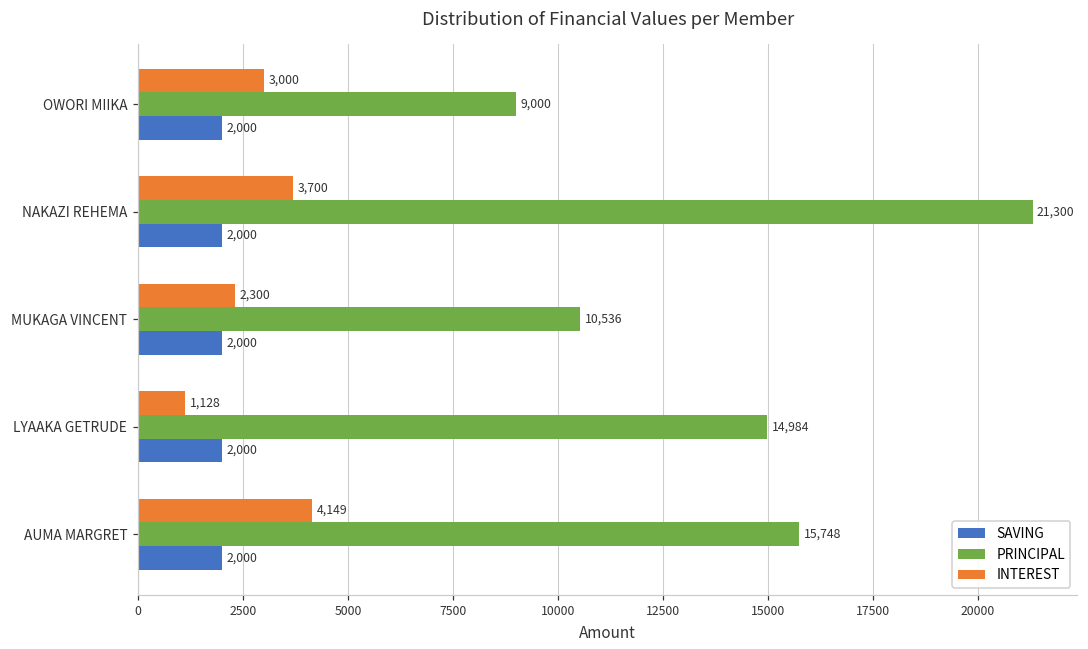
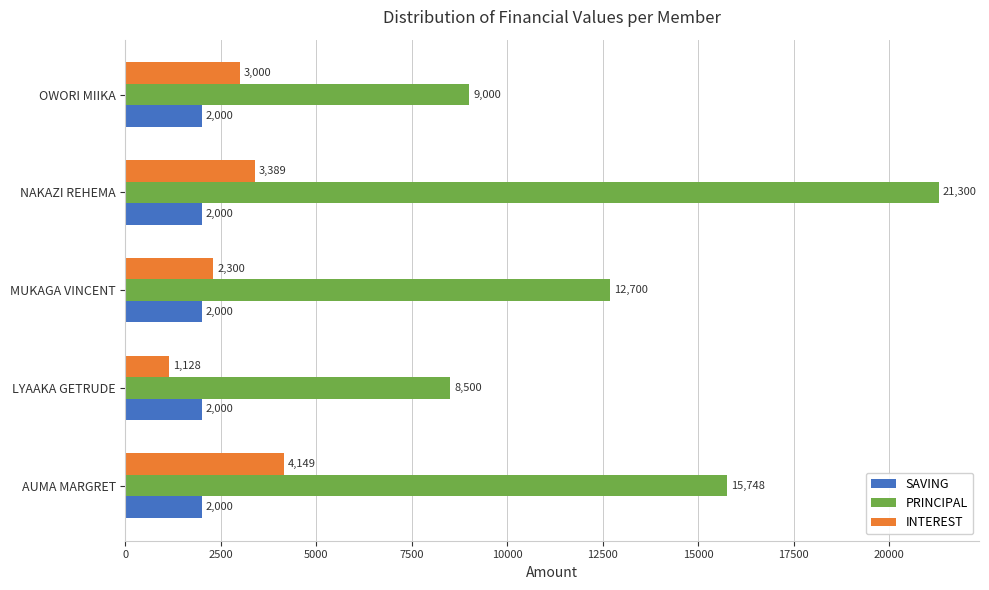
INTEREST, NAKAZI REHEMA: 3,700 -> 3,389
PRINCIPAL, MUKAGA VINCENT: 10,536 -> 12,700
PRINCIPAL, LYAAKA GETRUDE: 14,984 -> 8,500
